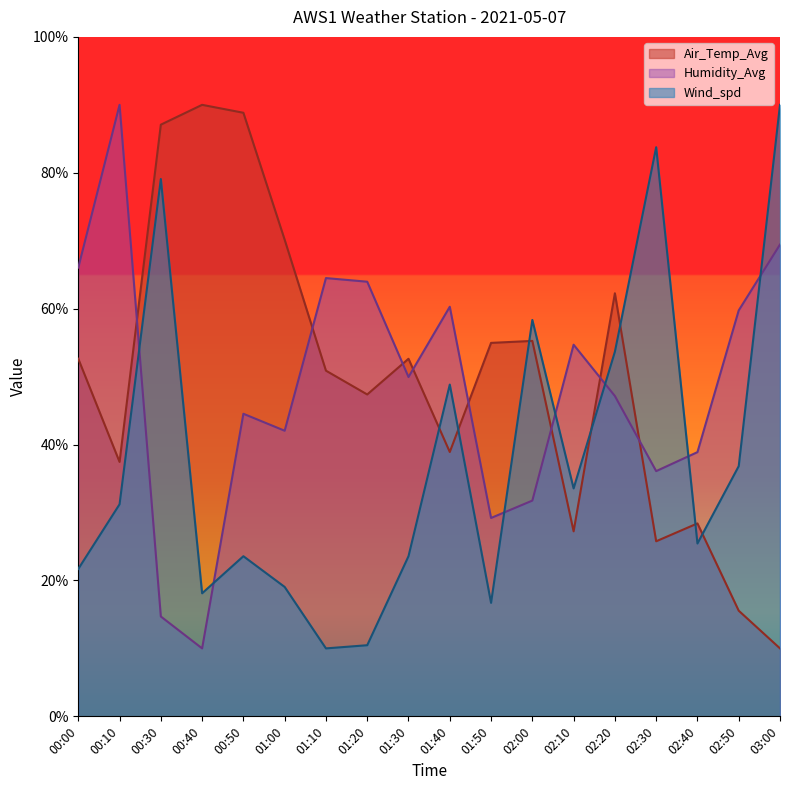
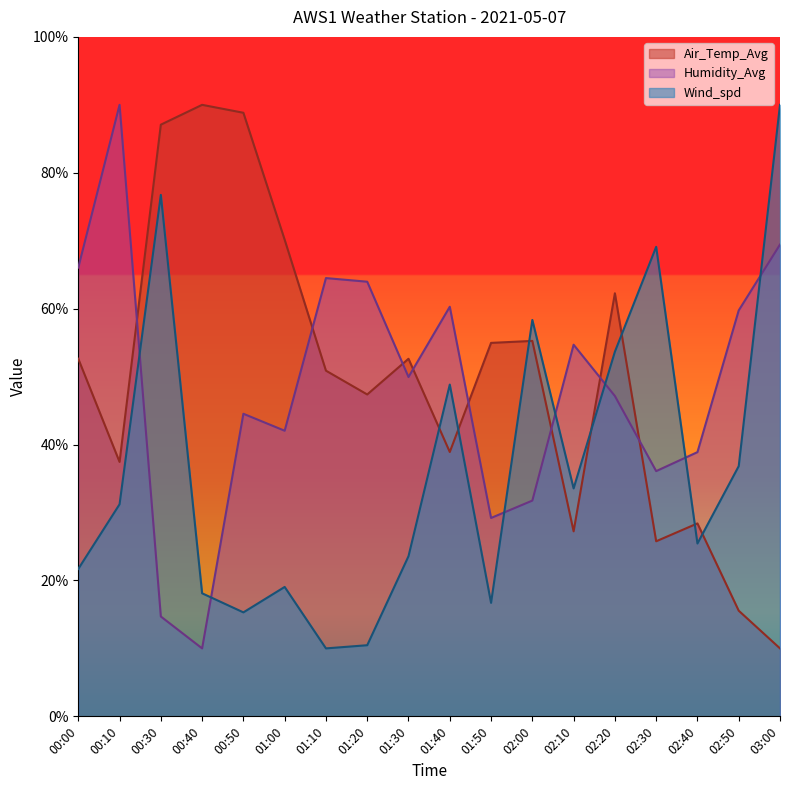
Wind_spd, 00:30: 79% -> 77%
Wind_spd, 00:50: 24% -> 15%
Wind_spd, 02:30: 84% -> 69%
